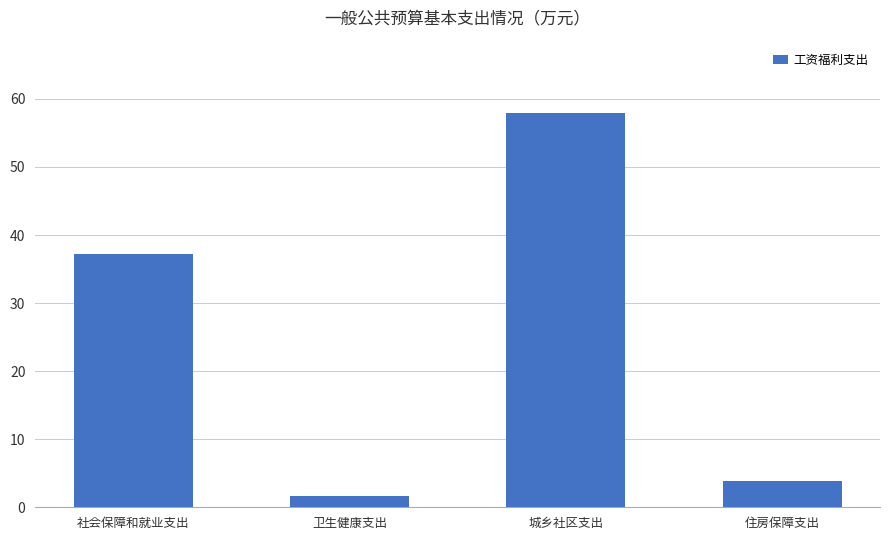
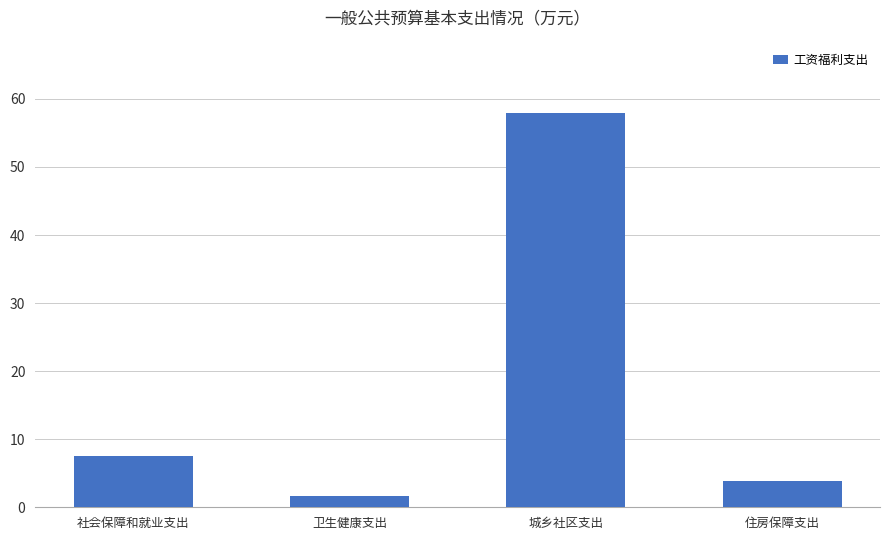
社会保障和就业支出: 37 -> 8
